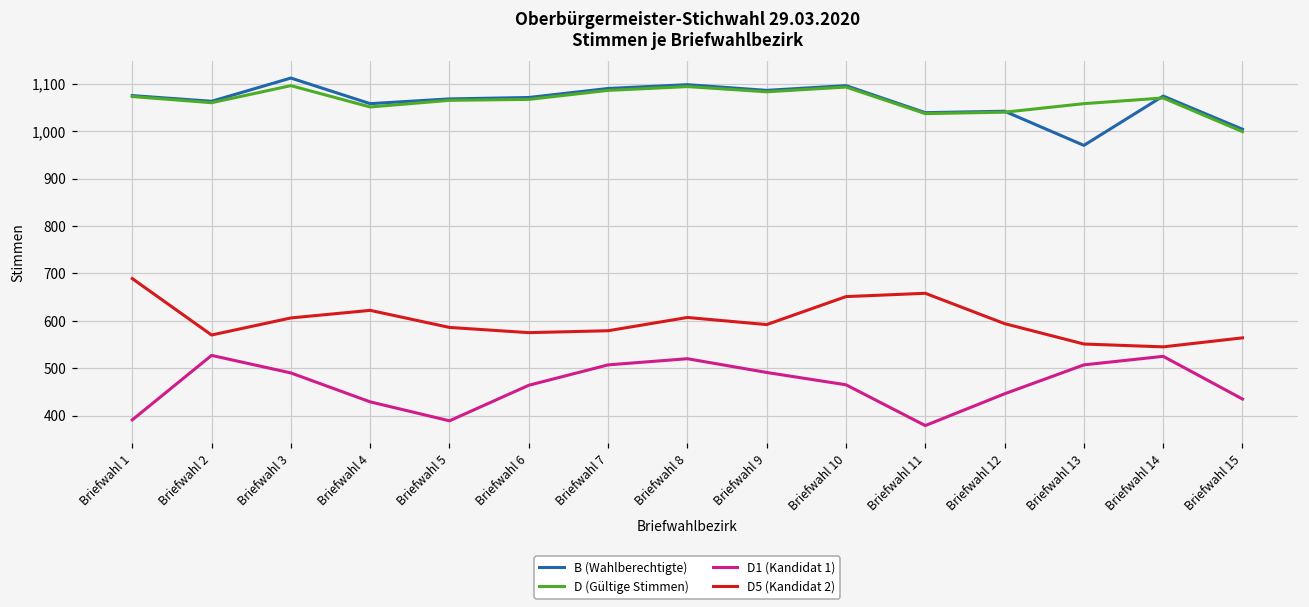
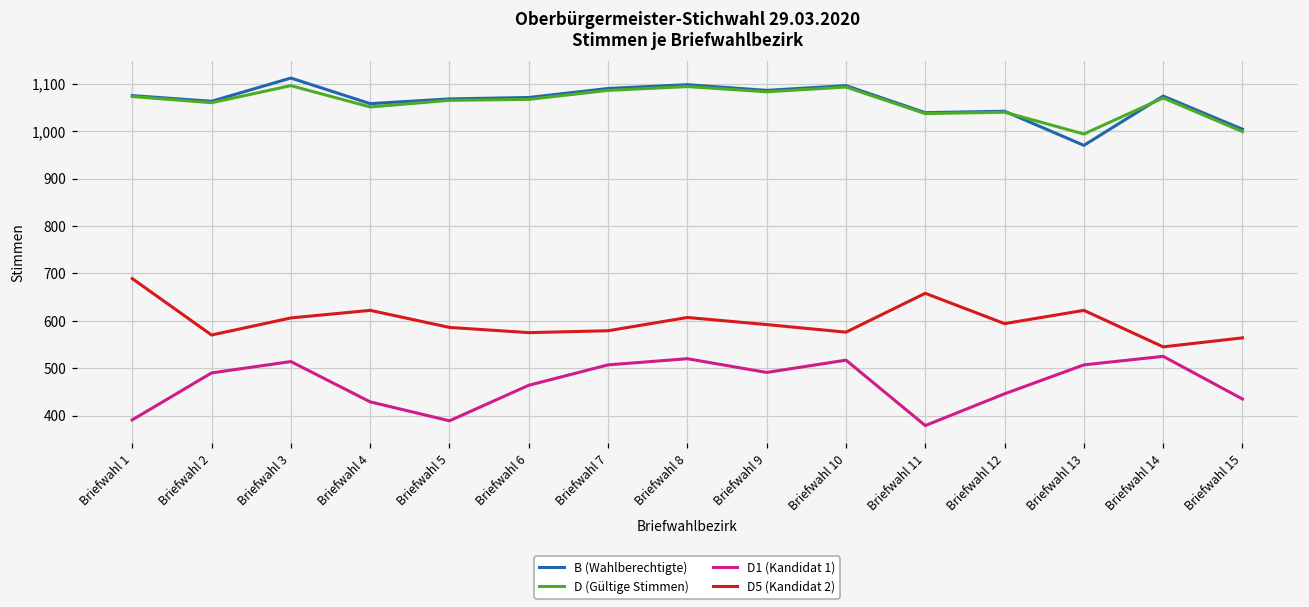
D1 (Kandidat 1), Briefwahl 2: 530 -> 490
D1 (Kandidat 1), Briefwahl 3: 490 -> 510
D1 (Kandidat 1), Briefwahl 10: 470 -> 520
D5 (Kandidat 2), Briefwahl 10: 650 -> 580
D (Gültige Stimmen), Briefwahl 13: 1,060 -> 990
D5 (Kandidat 2), Briefwahl 13: 550 -> 620
